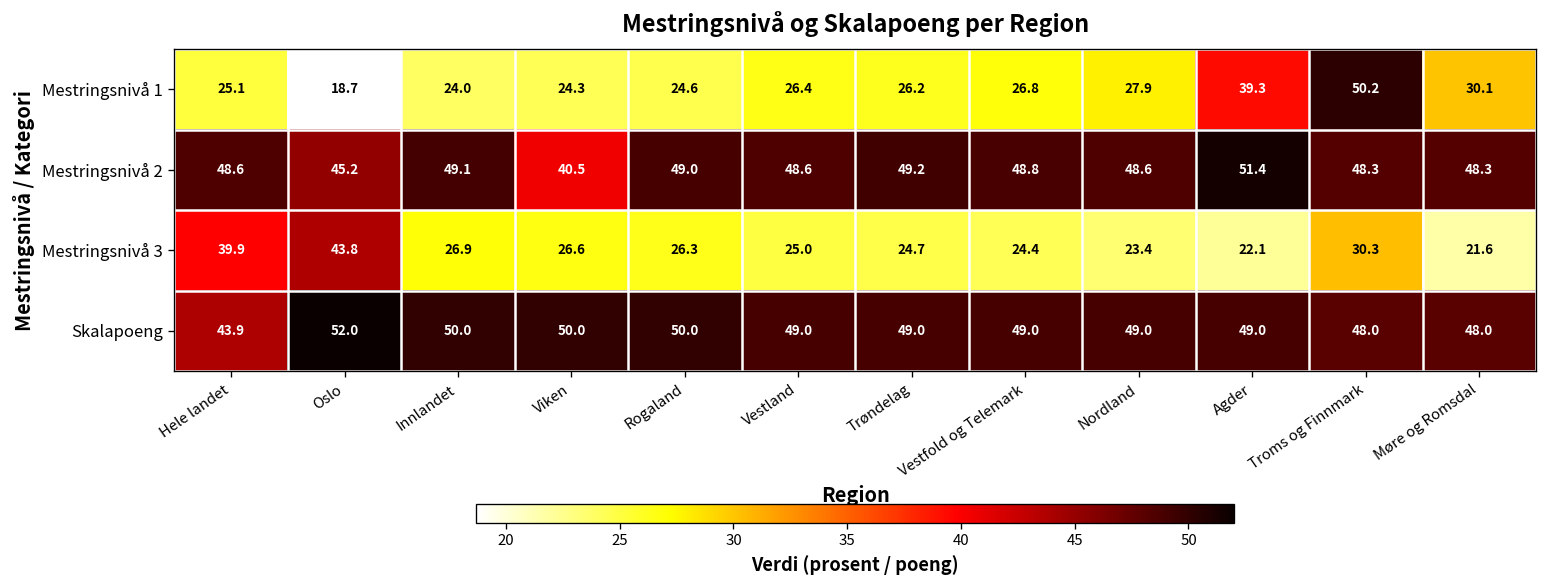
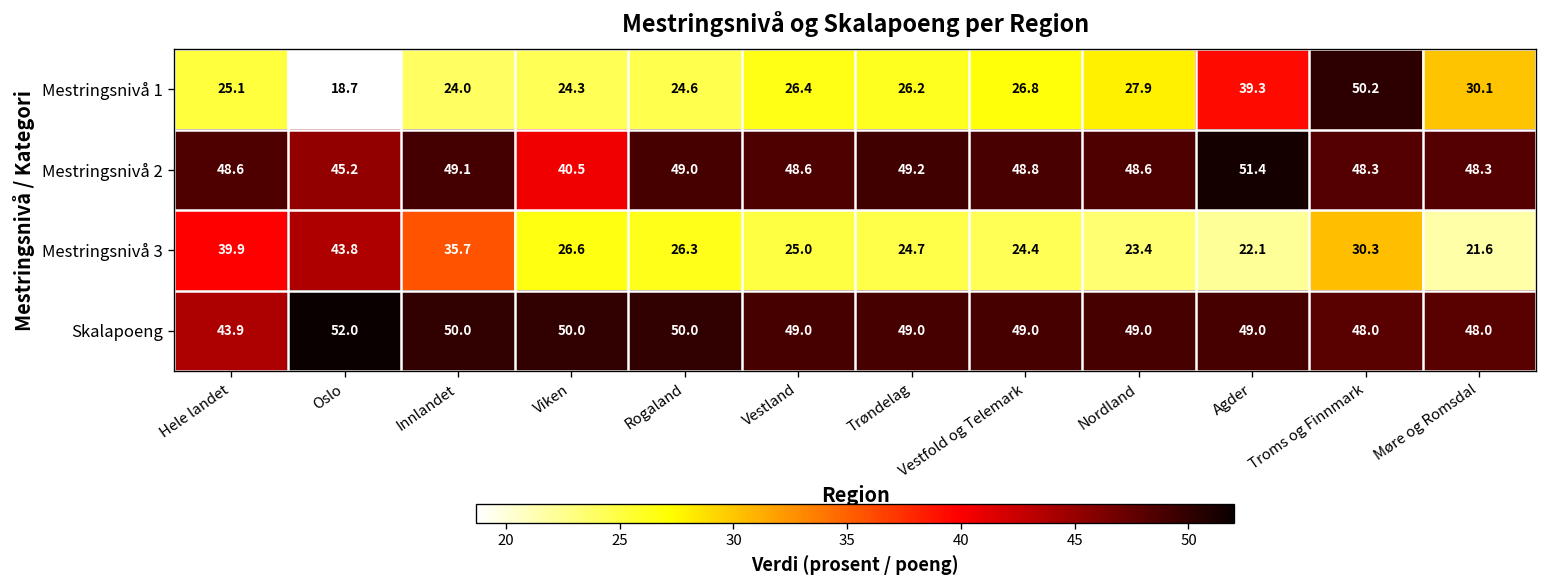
Mestringsnivå 3, Innlandet: 26.9 -> 35.7
